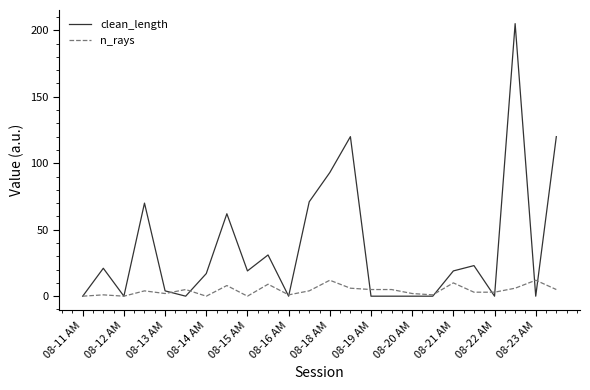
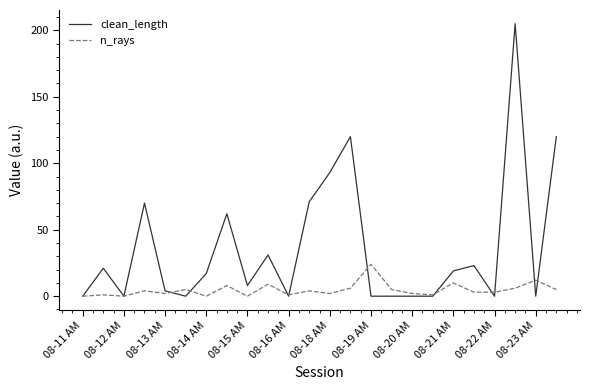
clean_length, 08-15 AM: 19 -> 8
n_rays, 08-18 AM: 12 -> 2
n_rays, 08-19 AM: 5 -> 24
